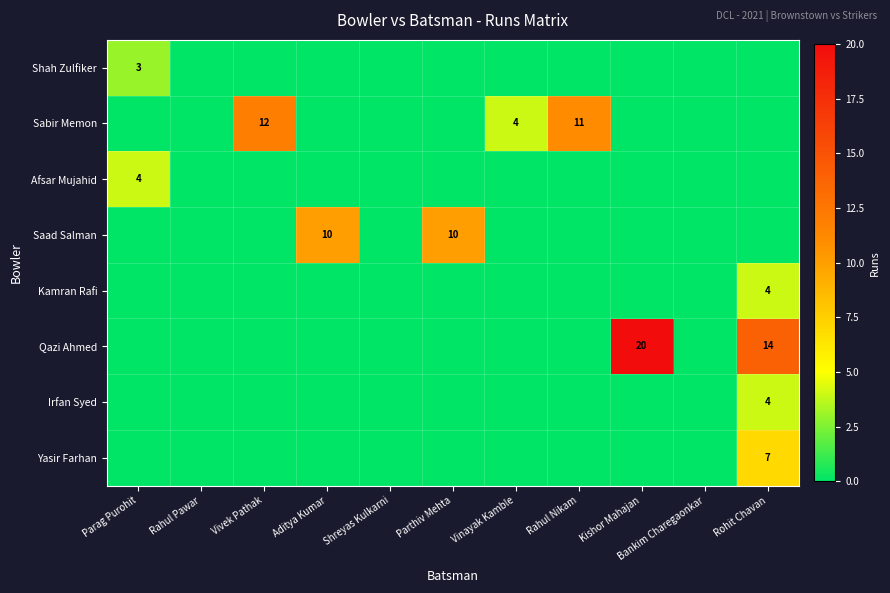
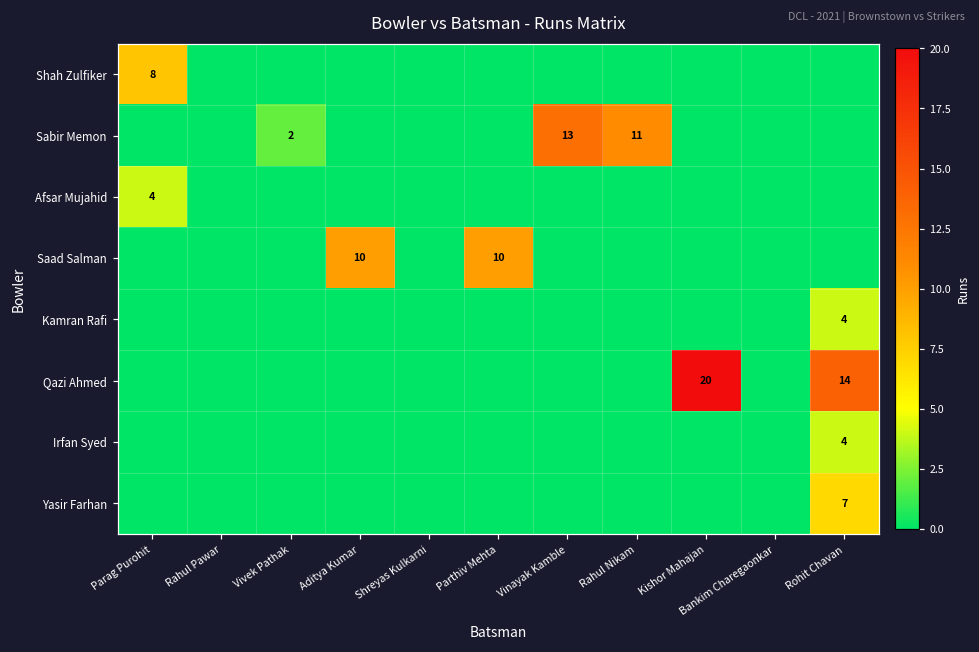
Shah Zulfiker, Parag Purohit: 3 -> 8
Sabir Memon, Vivek Pathak: 12 -> 2
Sabir Memon, Vinayak Kamble: 4 -> 13
